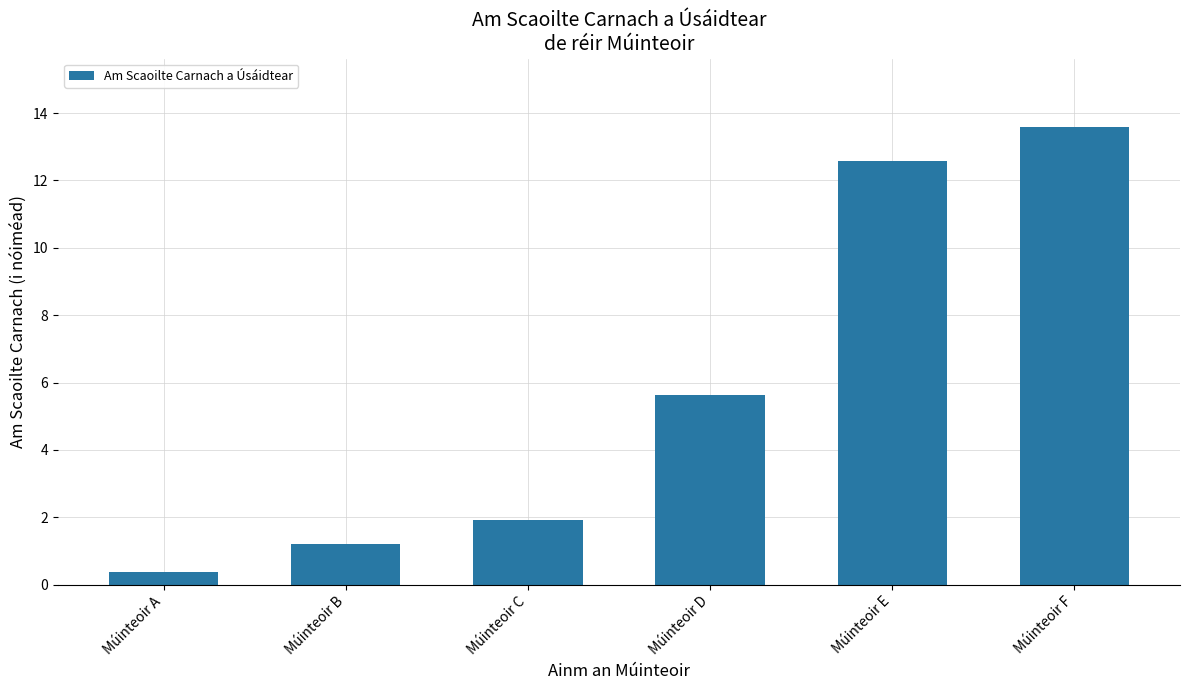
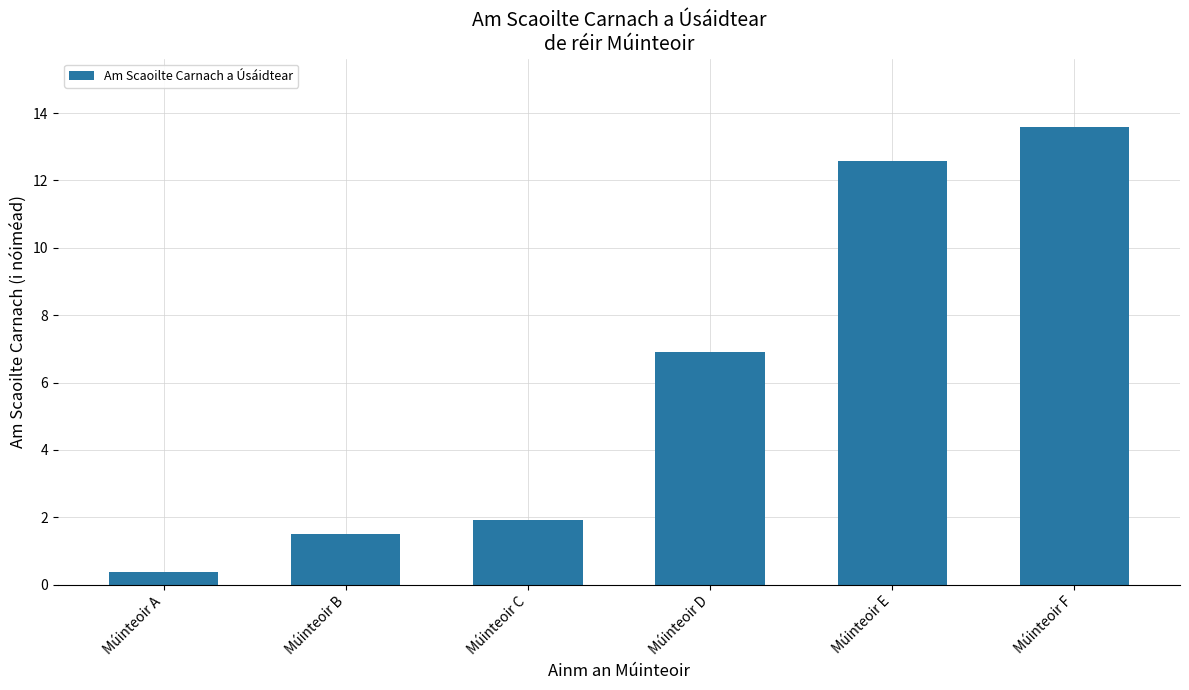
Múinteoir B: 1.2 -> 1.5
Múinteoir D: 5.6 -> 6.9
